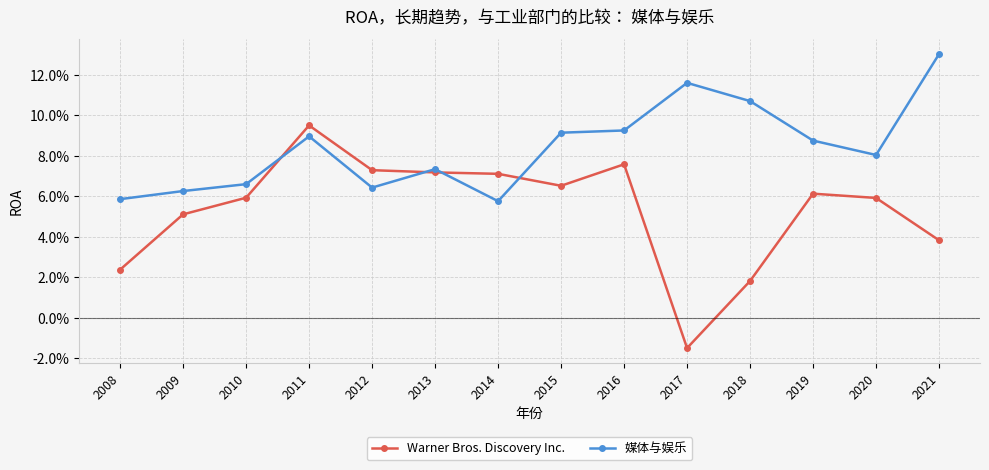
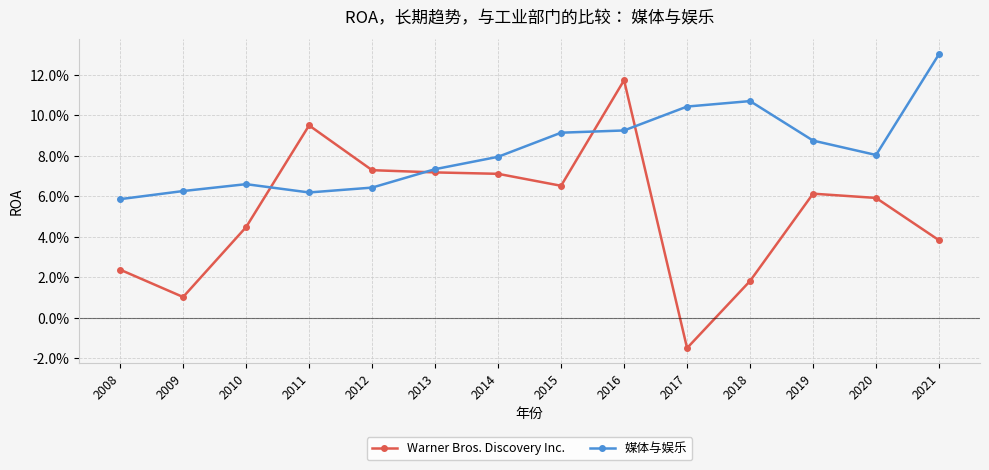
Warner Bros. Discovery Inc., 2009: 5.1% -> 1.0%
Warner Bros. Discovery Inc., 2010: 5.9% -> 4.5%
媒体与娱乐, 2011: 9.0% -> 6.2%
媒体与娱乐, 2014: 5.8% -> 8.0%
Warner Bros. Discovery Inc., 2016: 7.6% -> 11.7%
媒体与娱乐, 2017: 11.6% -> 10.4%
